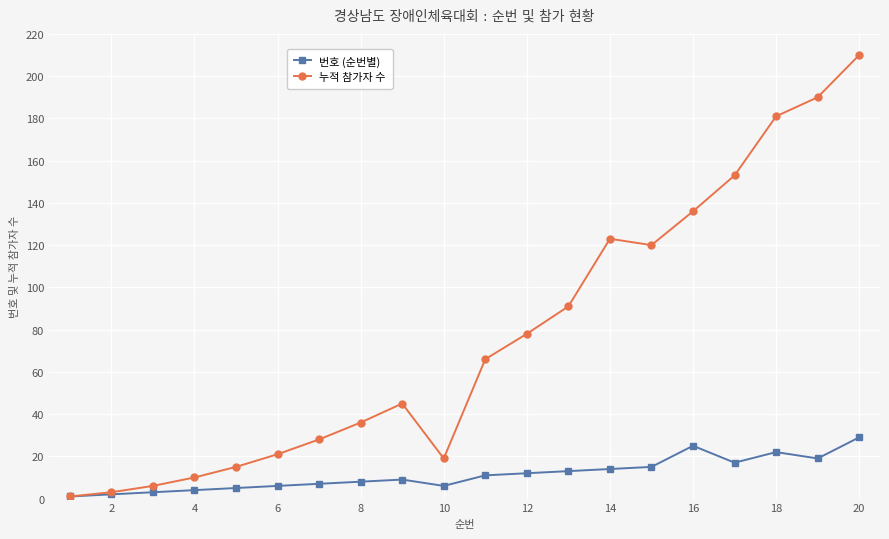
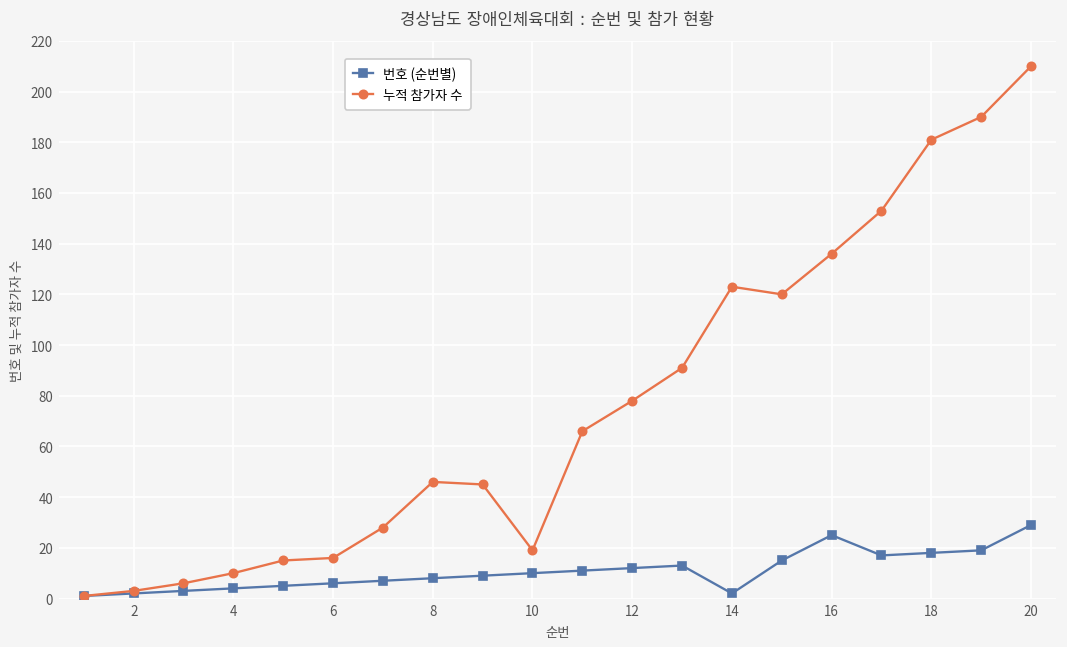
누적 참가자 수, 6: 21 -> 16
누적 참가자 수, 8: 36 -> 46
번호 (순번별), 10: 6 -> 10
번호 (순번별), 14: 14 -> 2
번호 (순번별), 18: 22 -> 18
